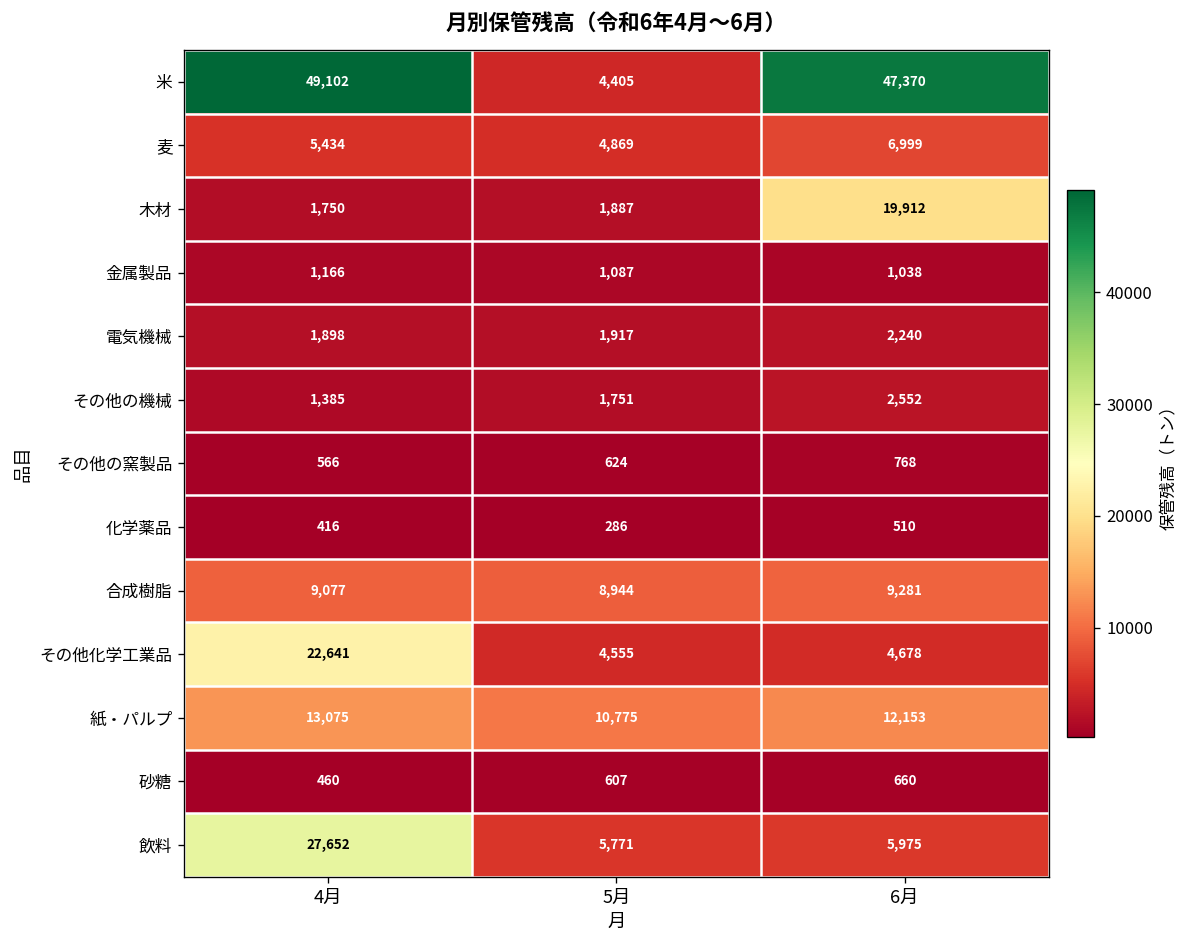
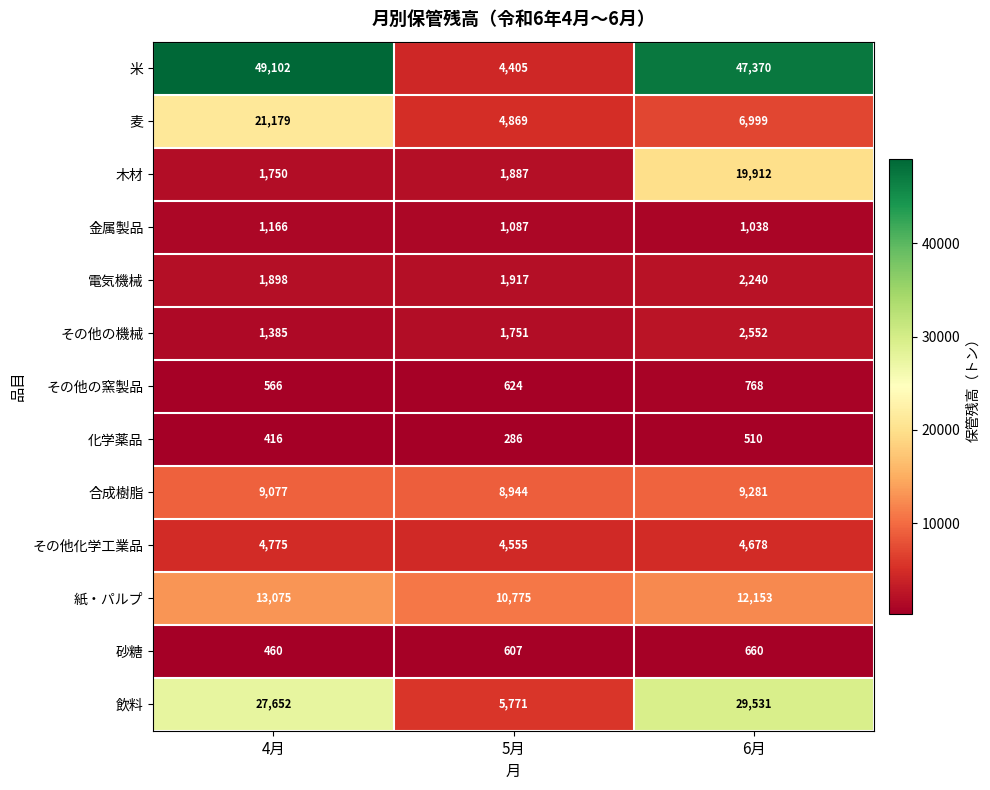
麦, 4月: 5,434 -> 21,179
その他化学工業品, 4月: 22,641 -> 4,775
飲料, 6月: 5,975 -> 29,531
